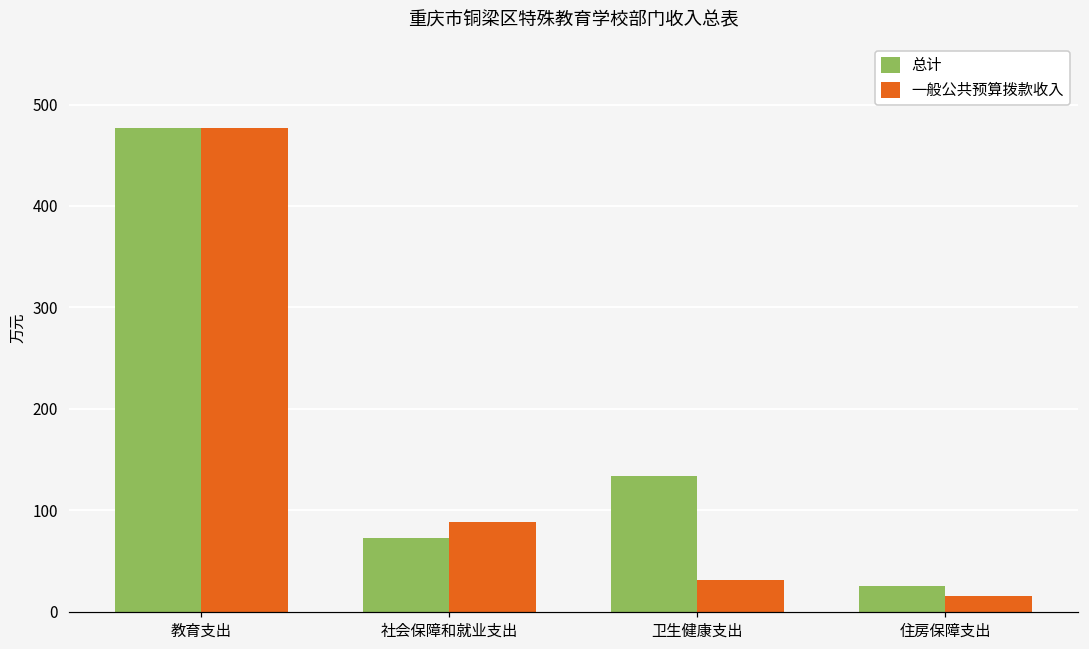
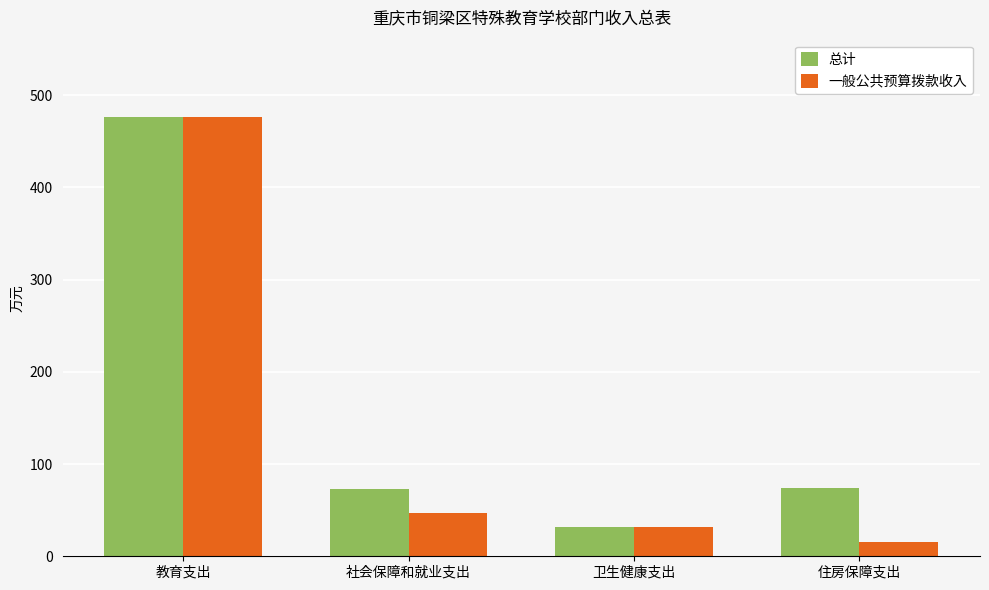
一般公共预算拨款收入, 社会保障和就业支出: 90 -> 50
总计, 卫生健康支出: 130 -> 30
总计, 住房保障支出: 30 -> 70
